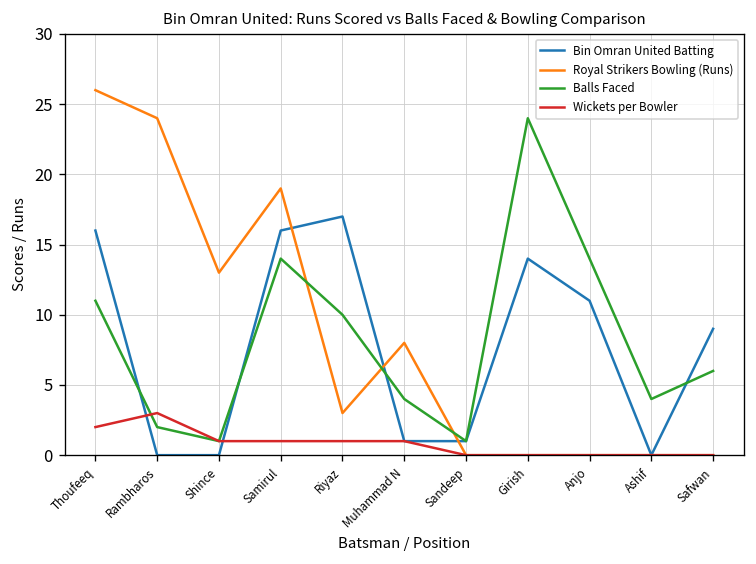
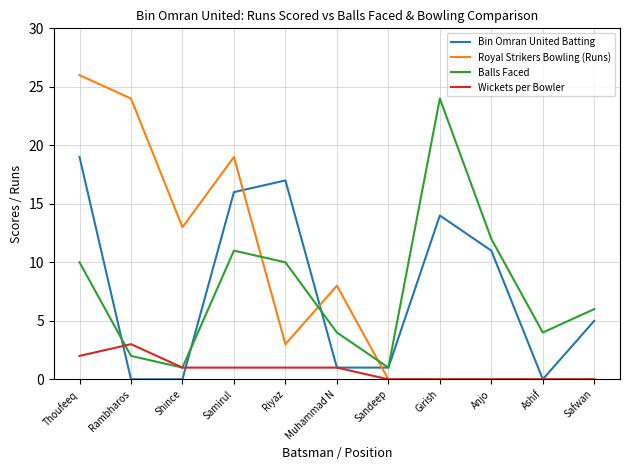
Bin Omran United Batting, Thoufeeq: 16 -> 19
Balls Faced, Thoufeeq: 11 -> 10
Balls Faced, Samirul: 14 -> 11
Balls Faced, Anjo: 14 -> 12
Bin Omran United Batting, Safwan: 9 -> 5
